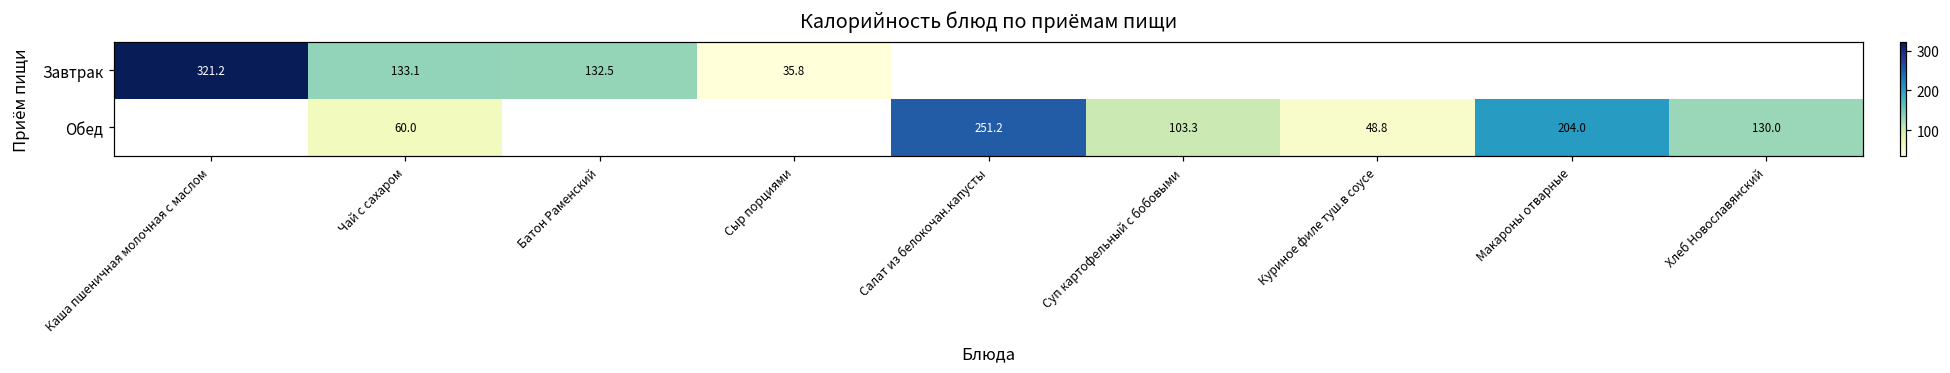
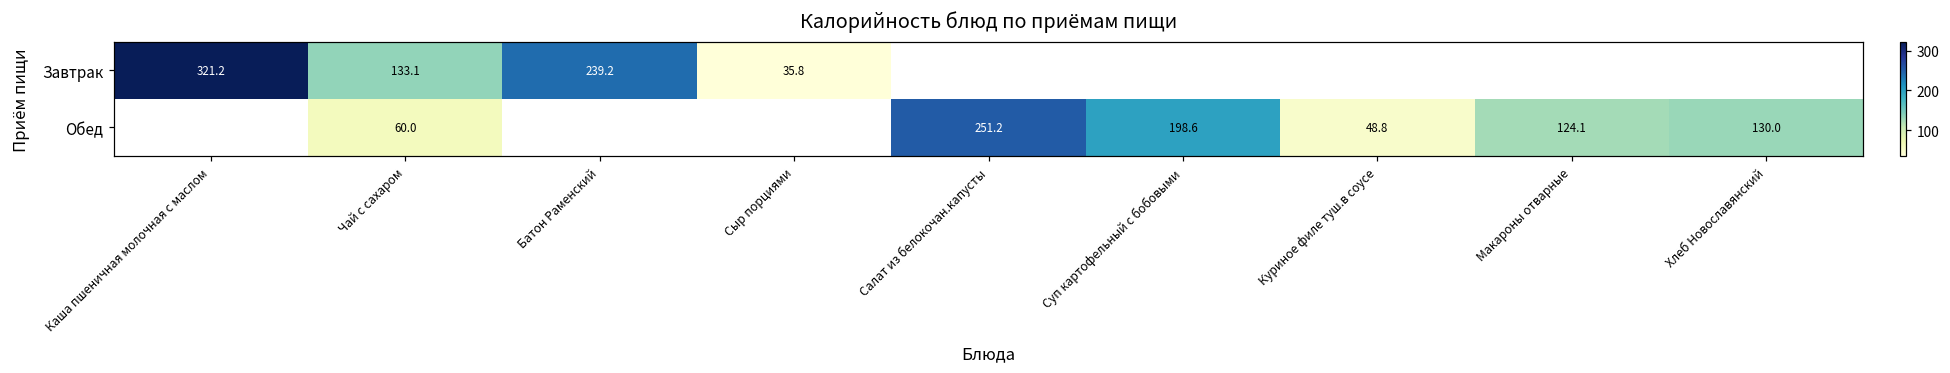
Завтрак, Батон Раменский: 132.5 -> 239.2
Обед, Суп картофельный с бобовыми: 103.3 -> 198.6
Обед, Макароны отварные: 204.0 -> 124.1
